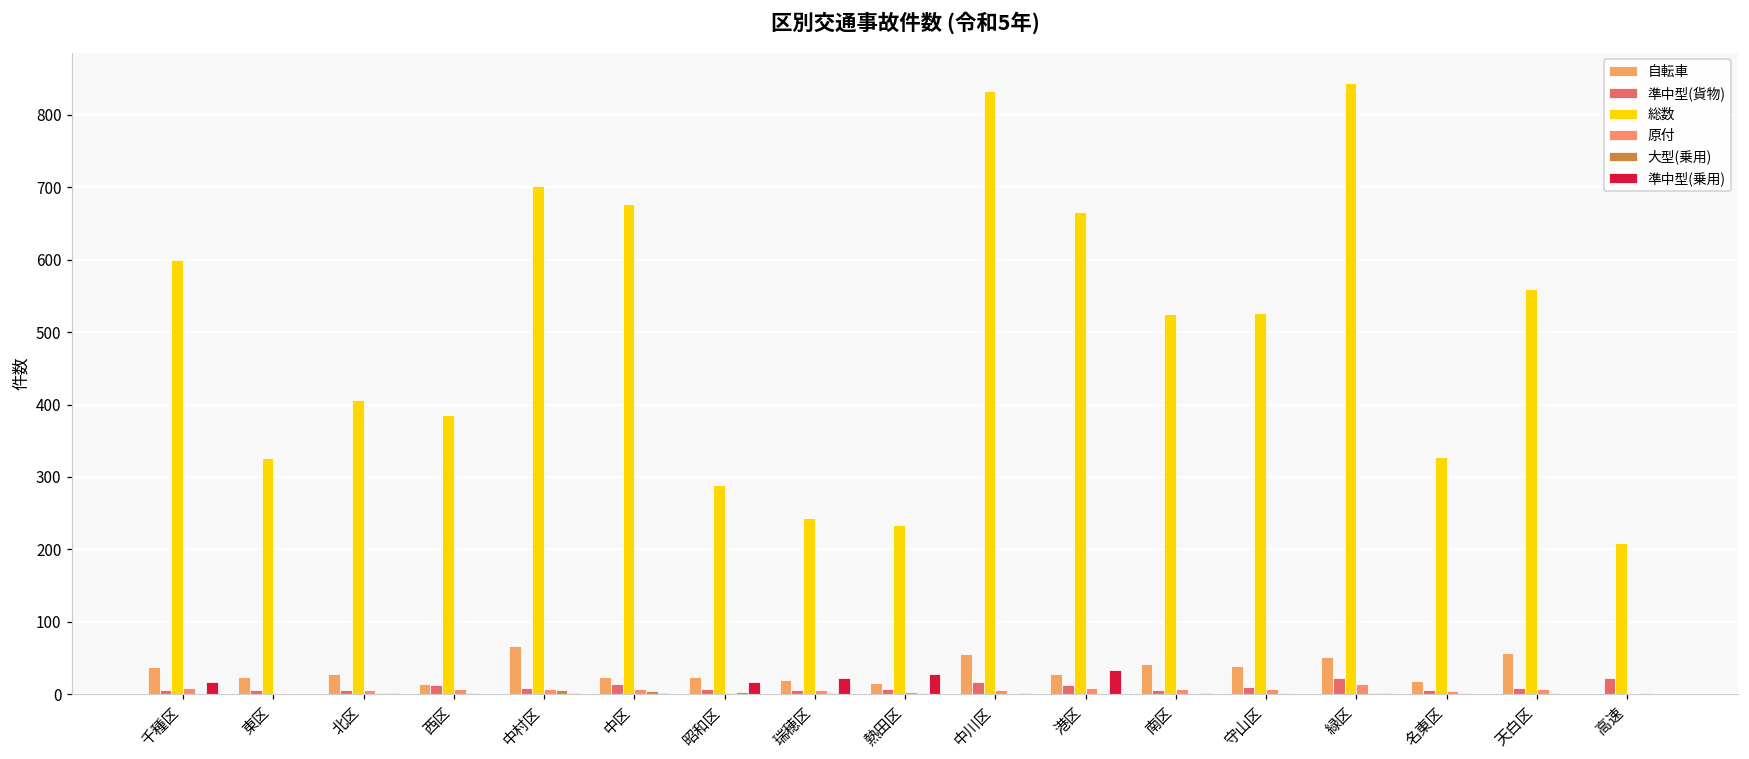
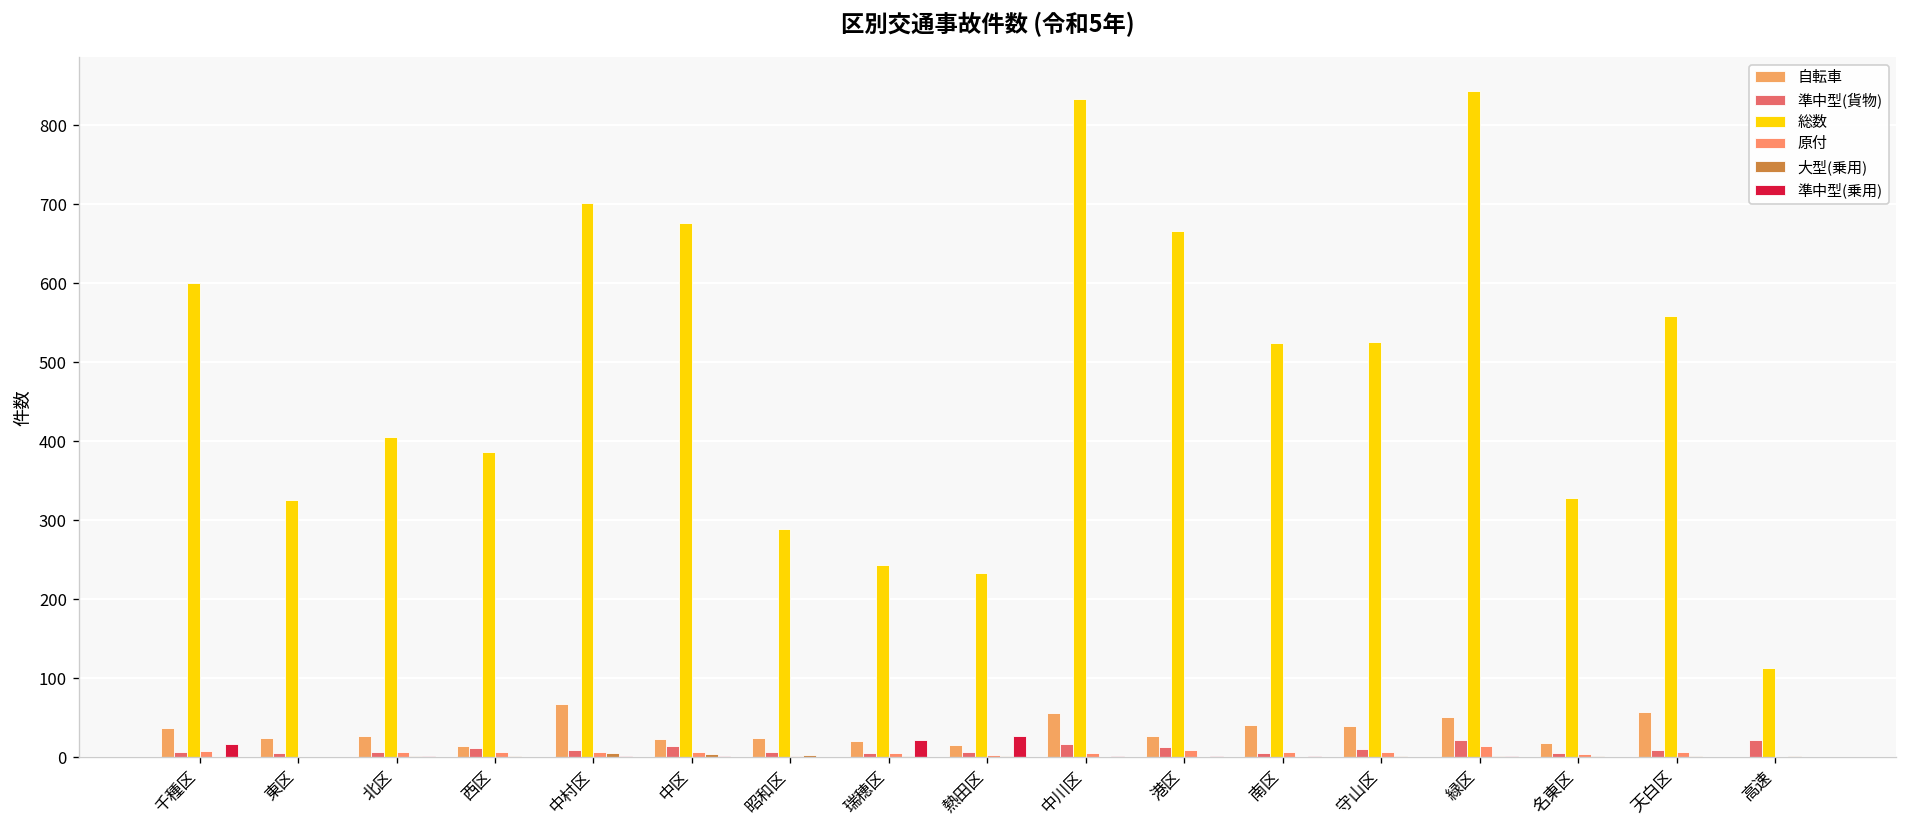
準中型(乗用), 昭和区: 20 -> 0
準中型(乗用), 港区: 30 -> 0
総数, 高速: 210 -> 110
